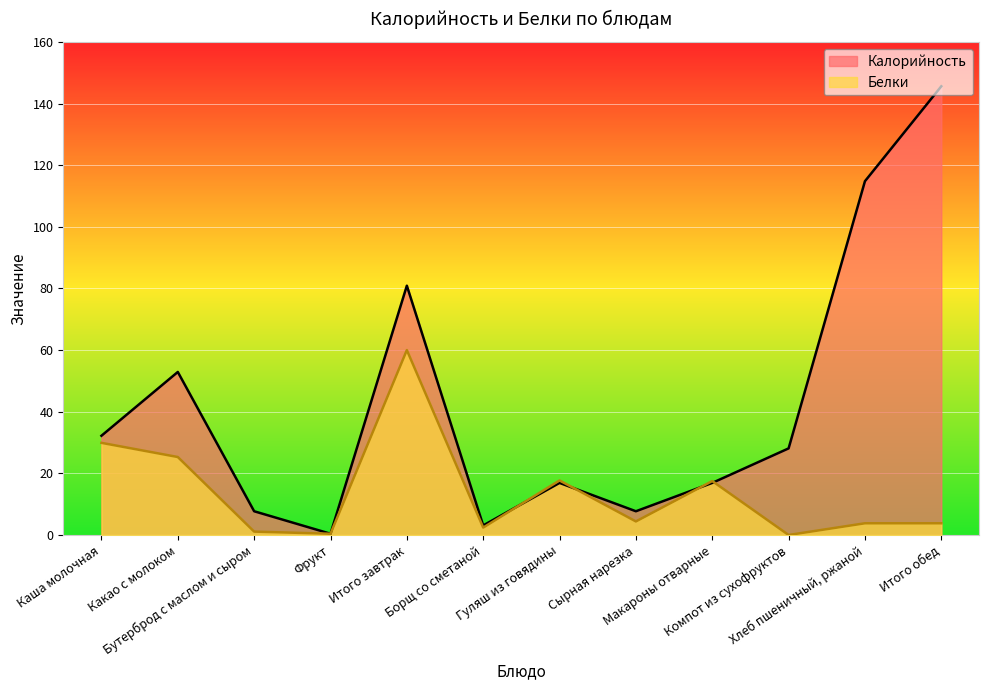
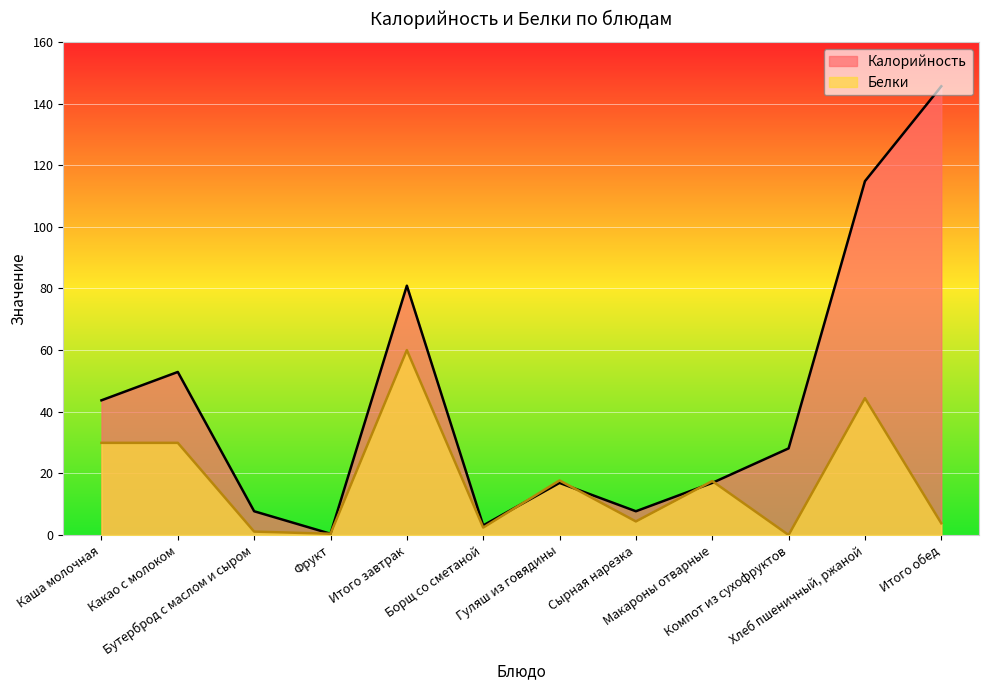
Калорийность, Каша молочная: 32 -> 44
Белки, Какао с молоком: 25 -> 30
Белки, Хлеб пшеничный, ржаной: 4 -> 44
